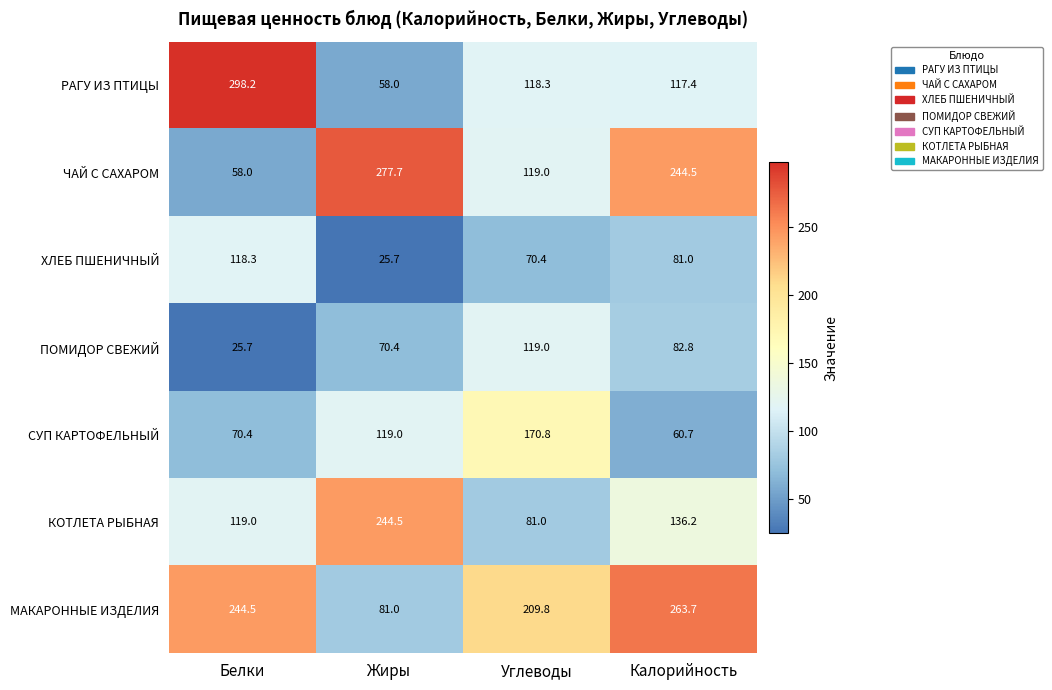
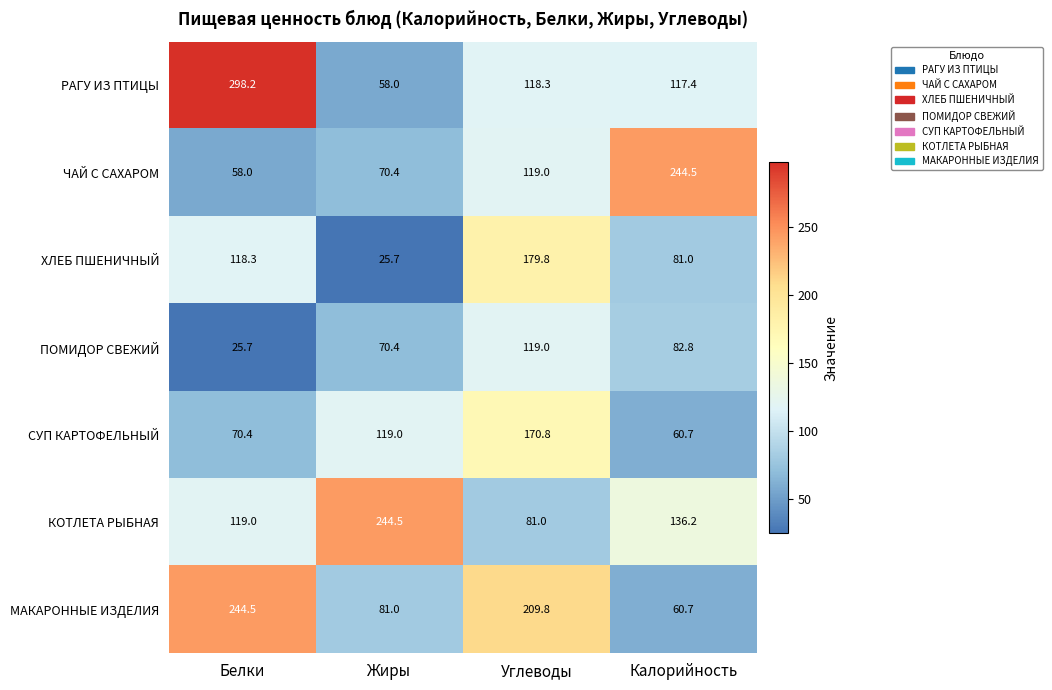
ЧАЙ С САХАРОМ, Жиры: 277.7 -> 70.4
ХЛЕБ ПШЕНИЧНЫЙ, Углеводы: 70.4 -> 179.8
МАКАРОННЫЕ ИЗДЕЛИЯ, Калорийность: 263.7 -> 60.7
